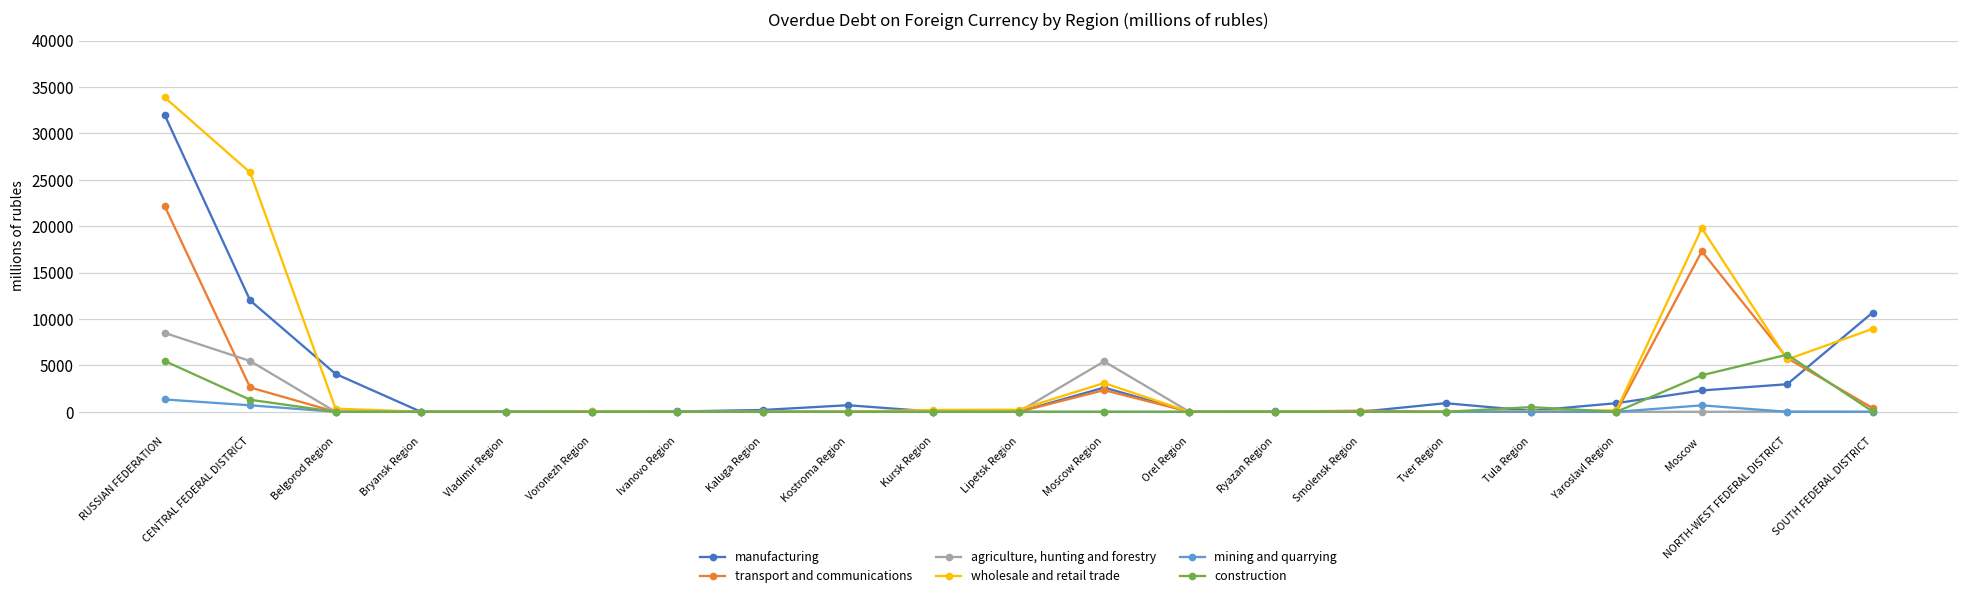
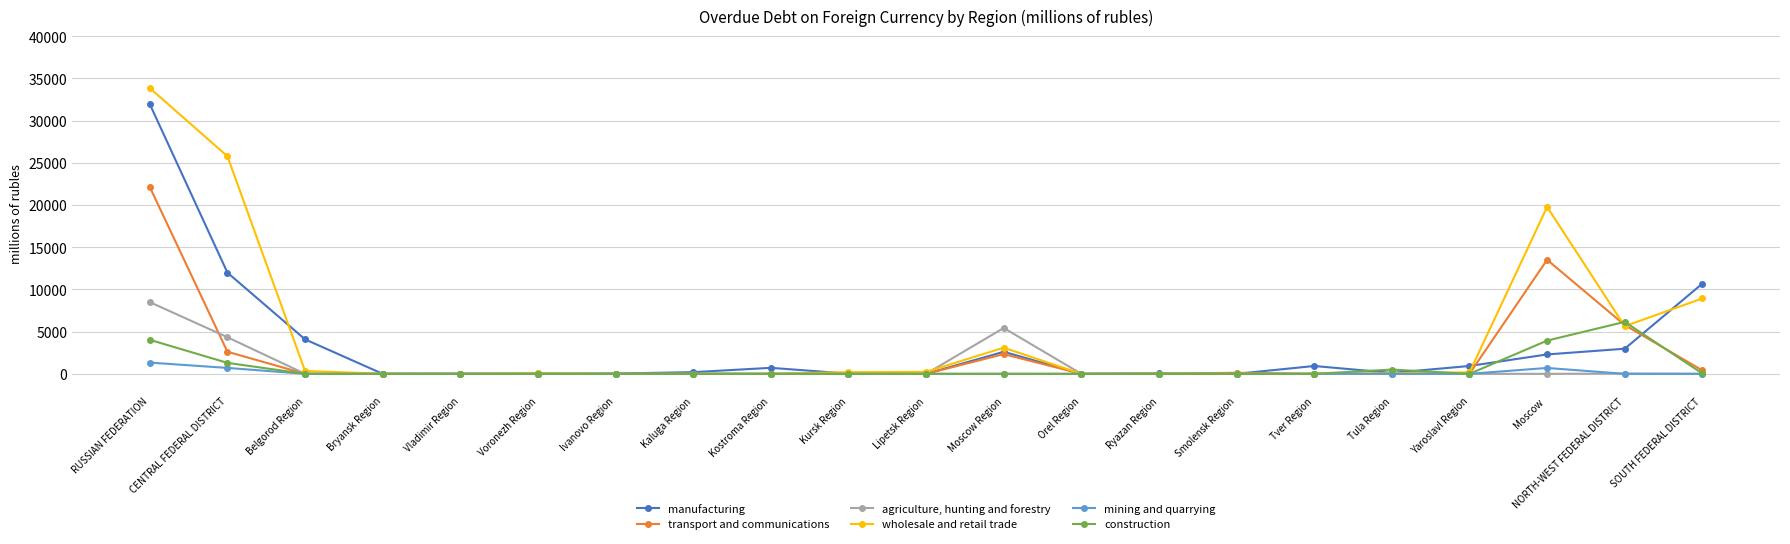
construction, RUSSIAN FEDERATION: 5000 -> 4000
agriculture, hunting and forestry, CENTRAL FEDERAL DISTRICT: 5000 -> 4000
transport and communications, Moscow: 17000 -> 14000
